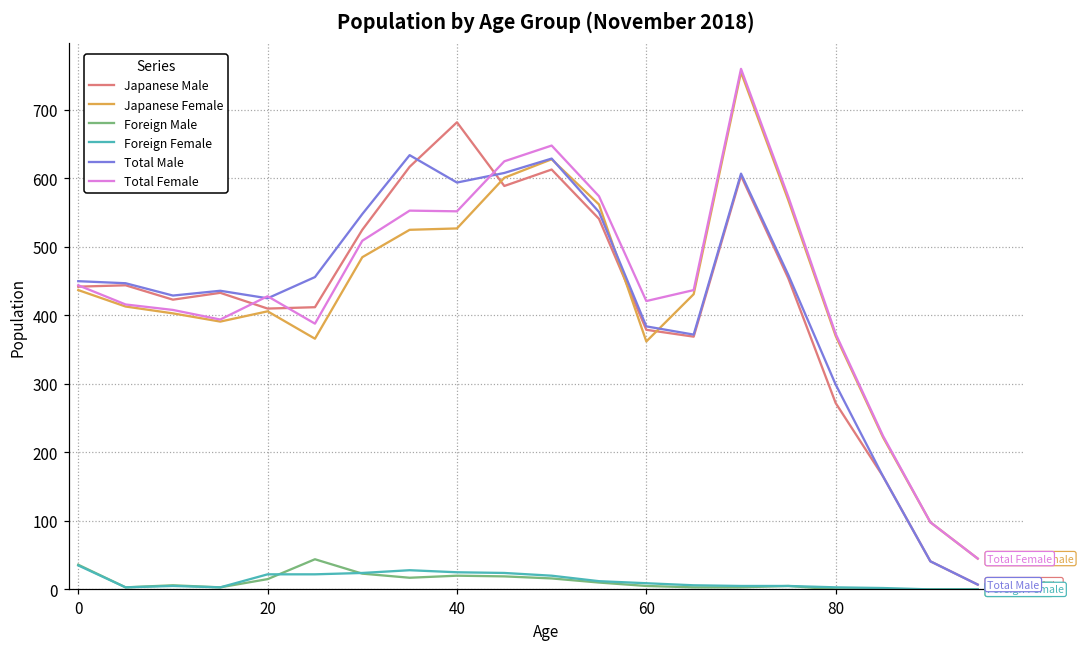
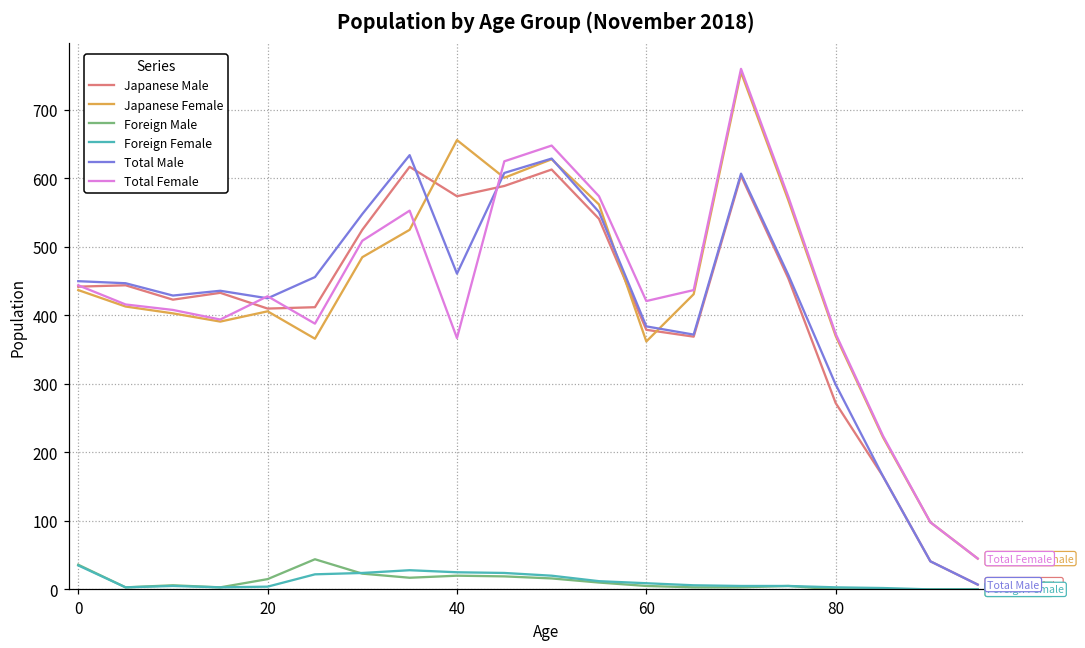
Foreign Female, 20: 20 -> 0
Japanese Male, 40: 680 -> 570
Japanese Female, 40: 530 -> 660
Total Male, 40: 590 -> 460
Total Female, 40: 550 -> 370
